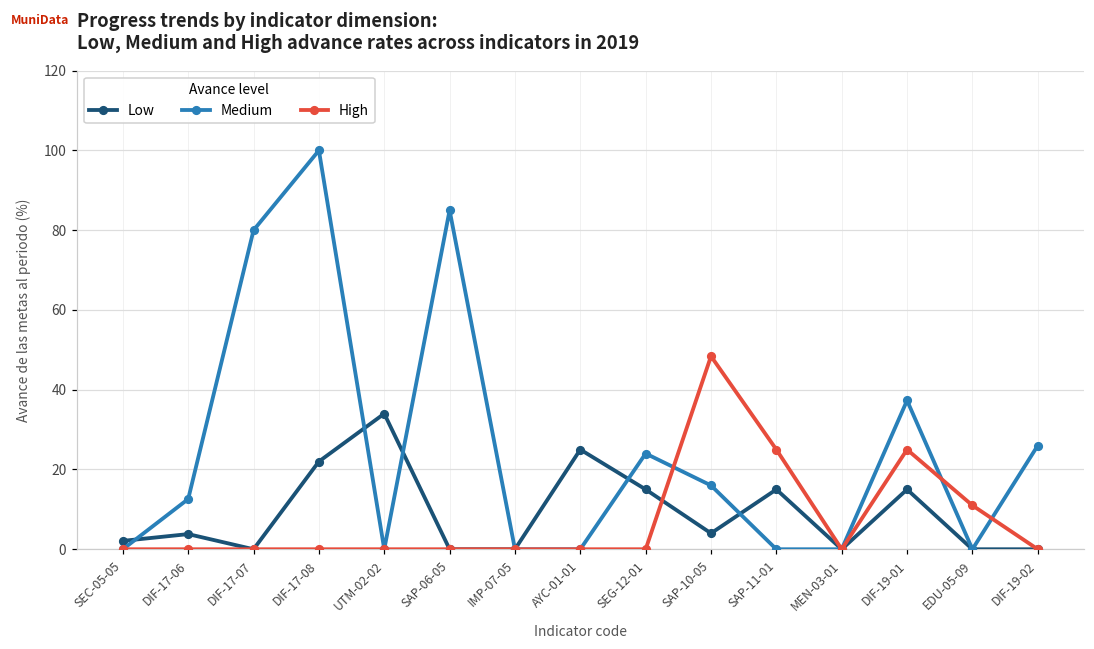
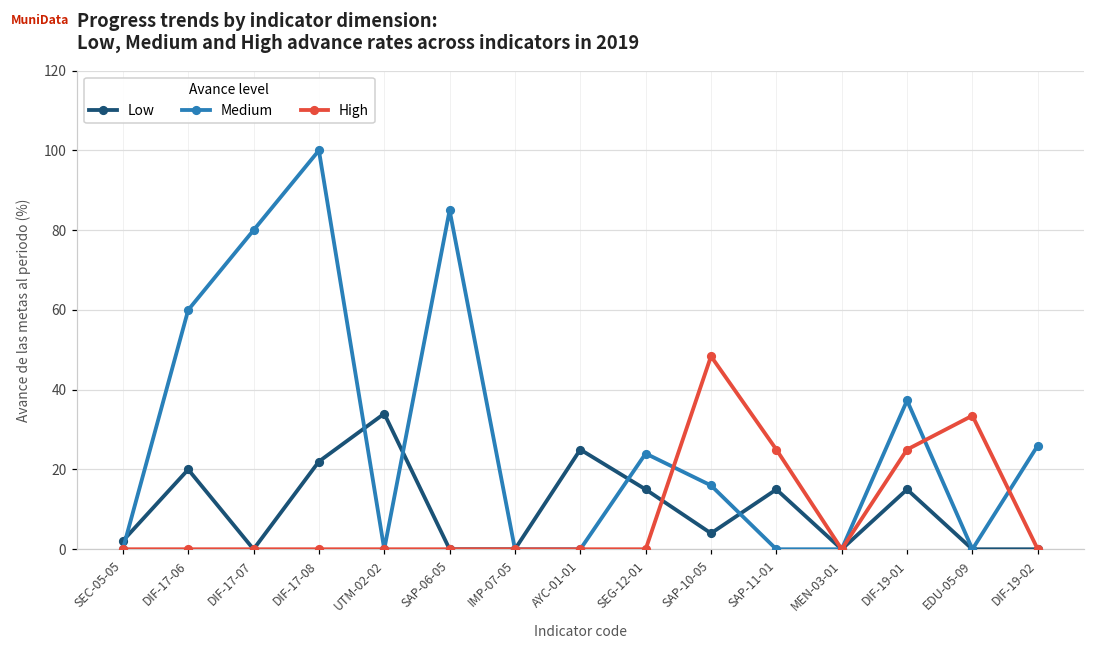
Low, DIF-17-06: 4 -> 20
Medium, DIF-17-06: 13 -> 60
High, EDU-05-09: 11 -> 34
